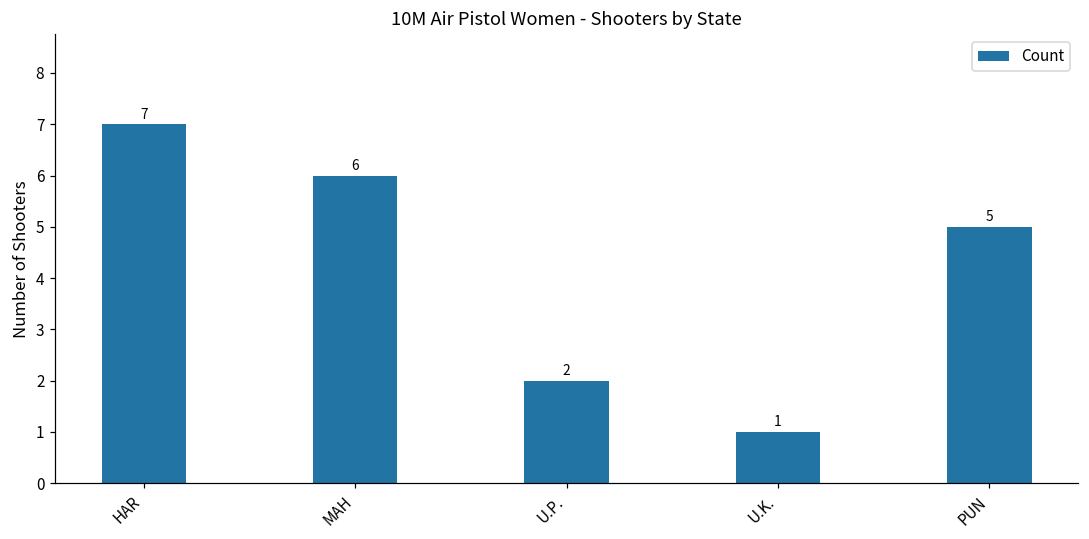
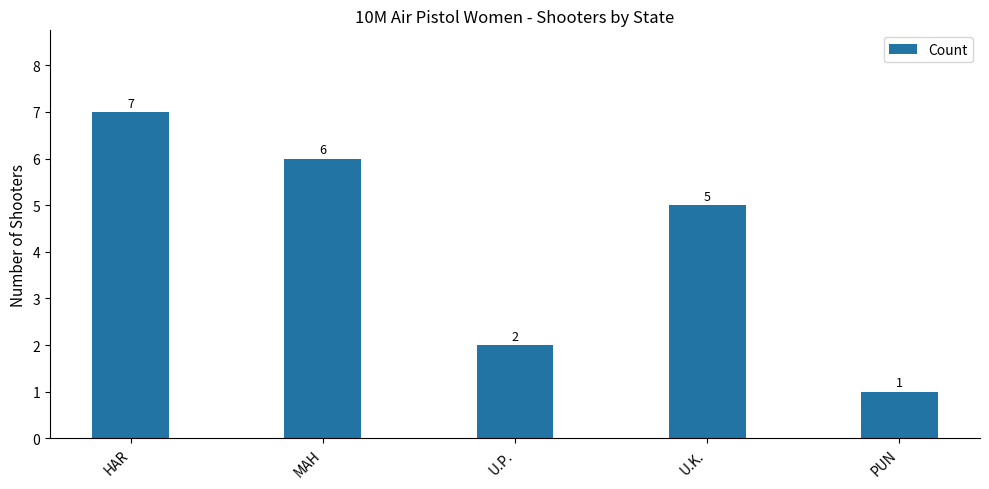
U.K.: 1 -> 5
PUN: 5 -> 1
